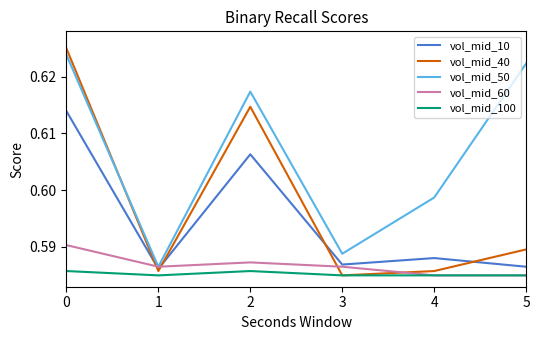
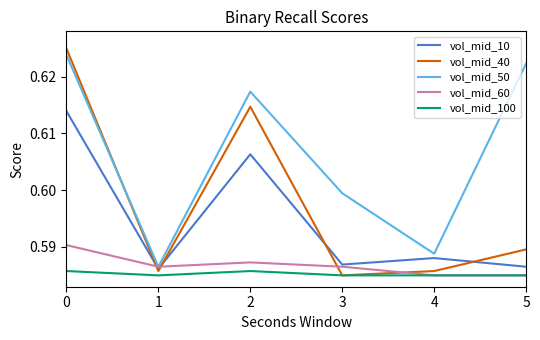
vol_mid_50, 3: 0.589 -> 0.599
vol_mid_50, 4: 0.599 -> 0.589
